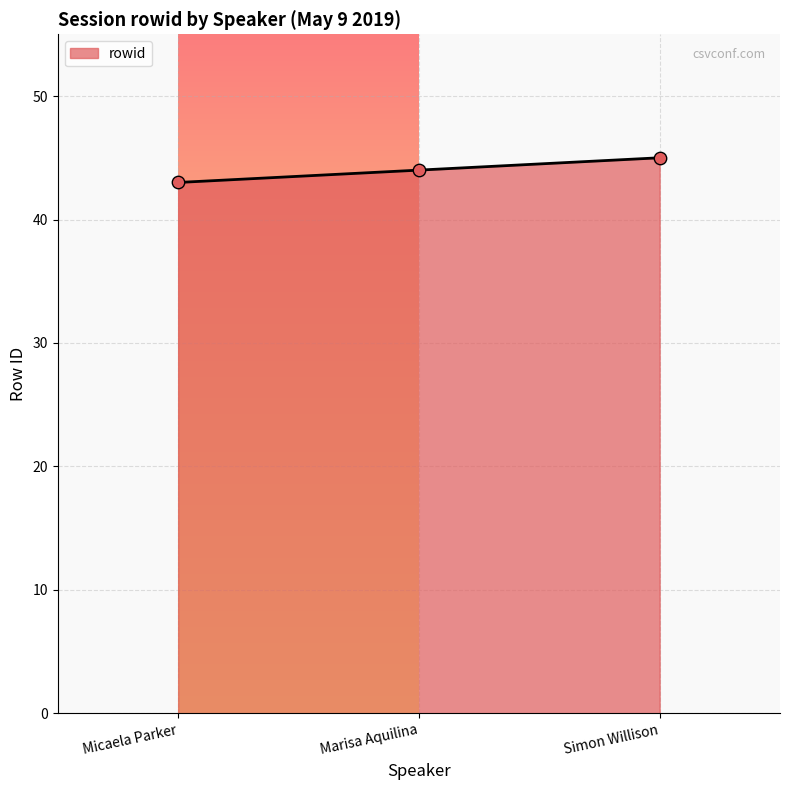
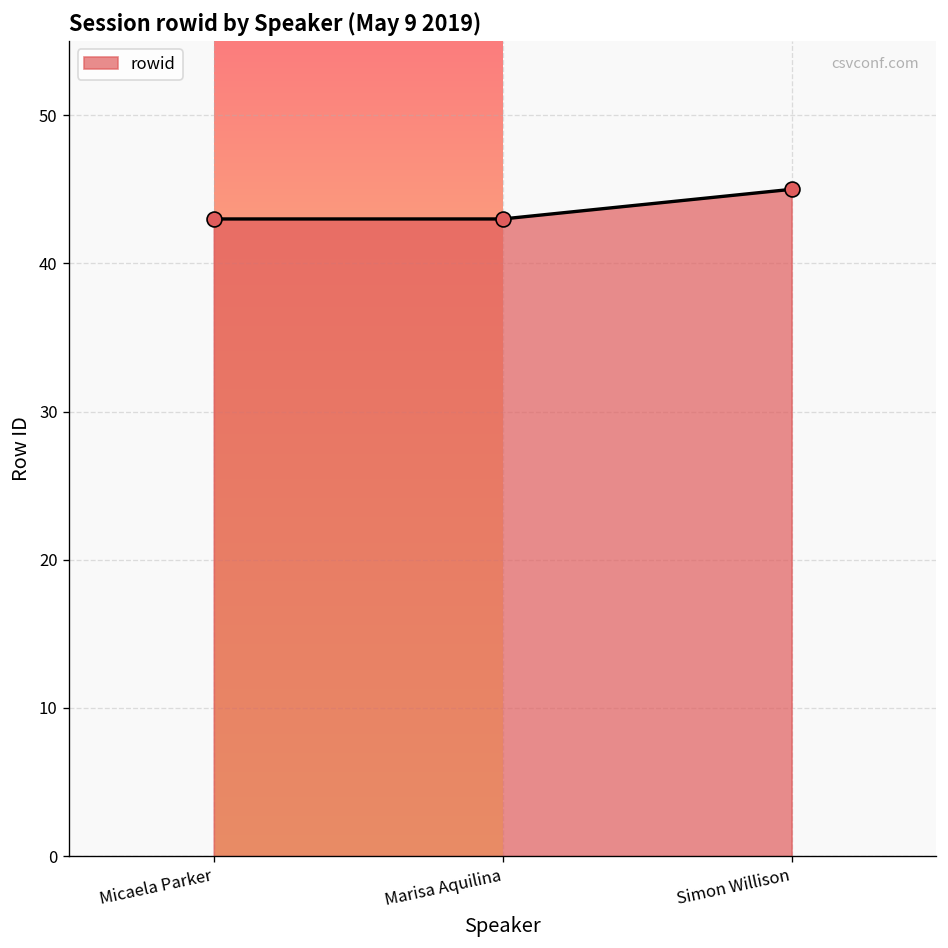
Marisa Aquilina: 44 -> 43
